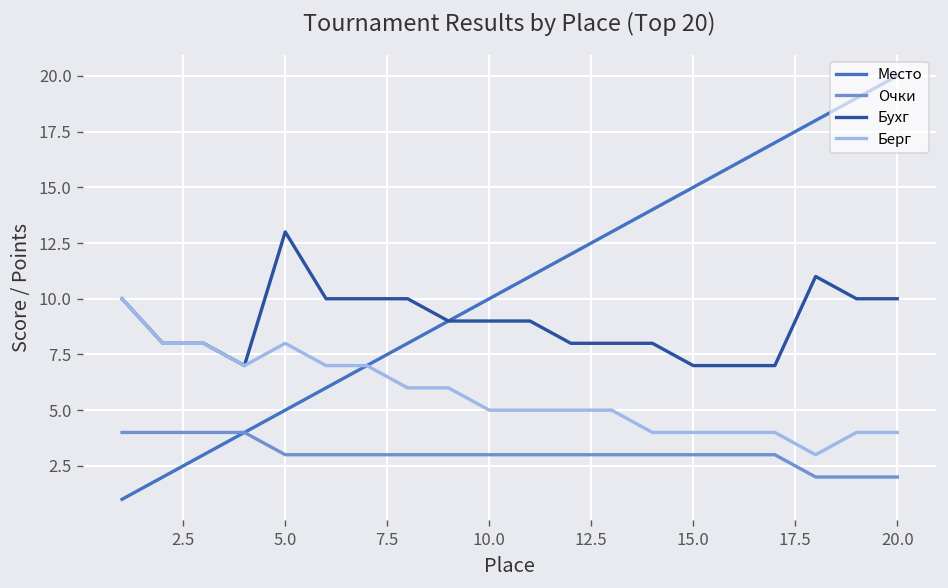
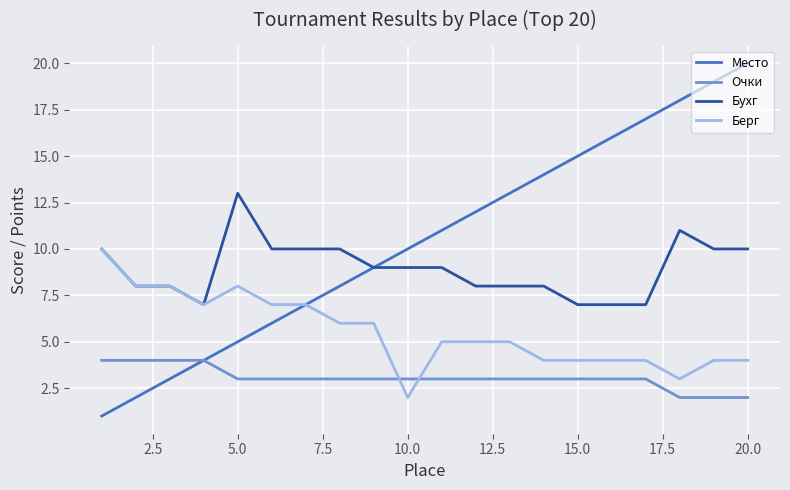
Берг, 10.0: 5 -> 2
